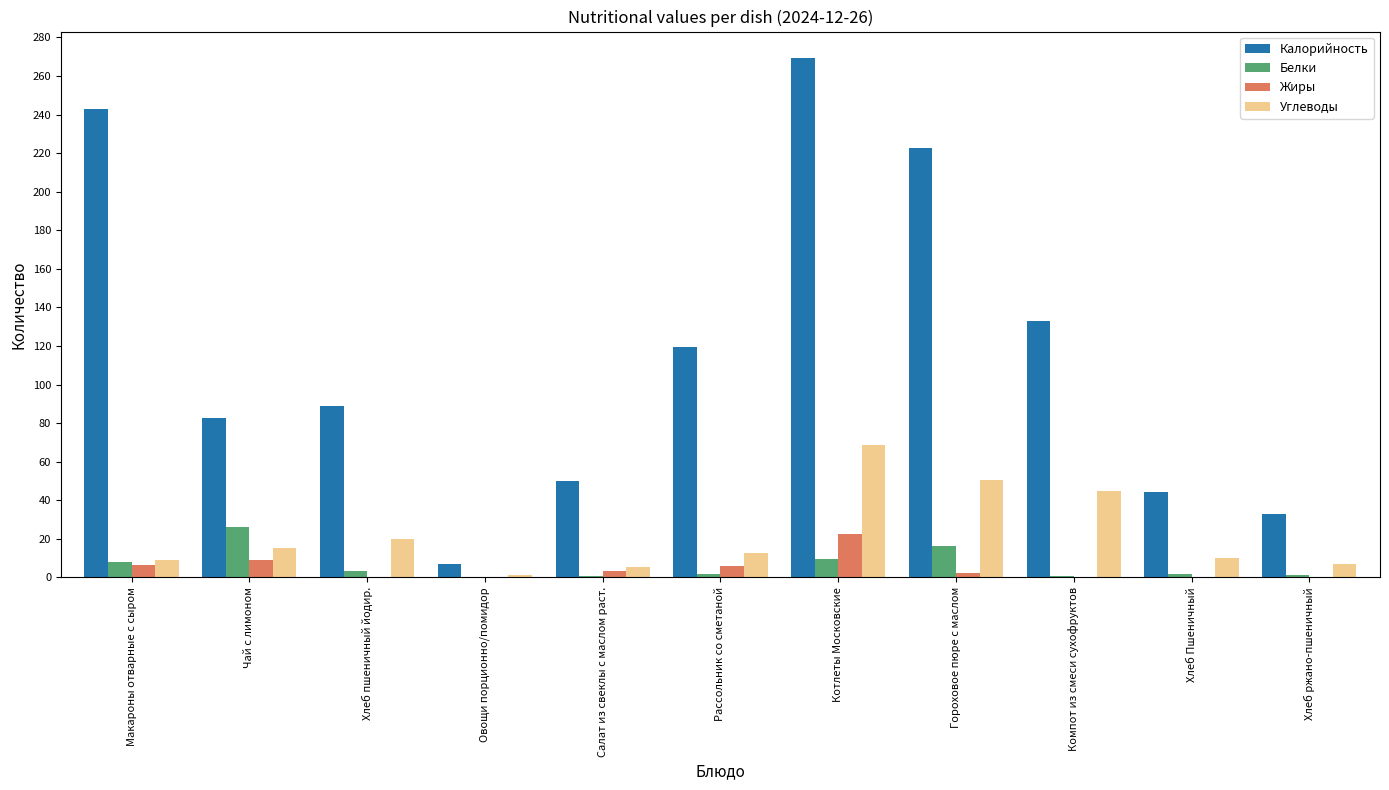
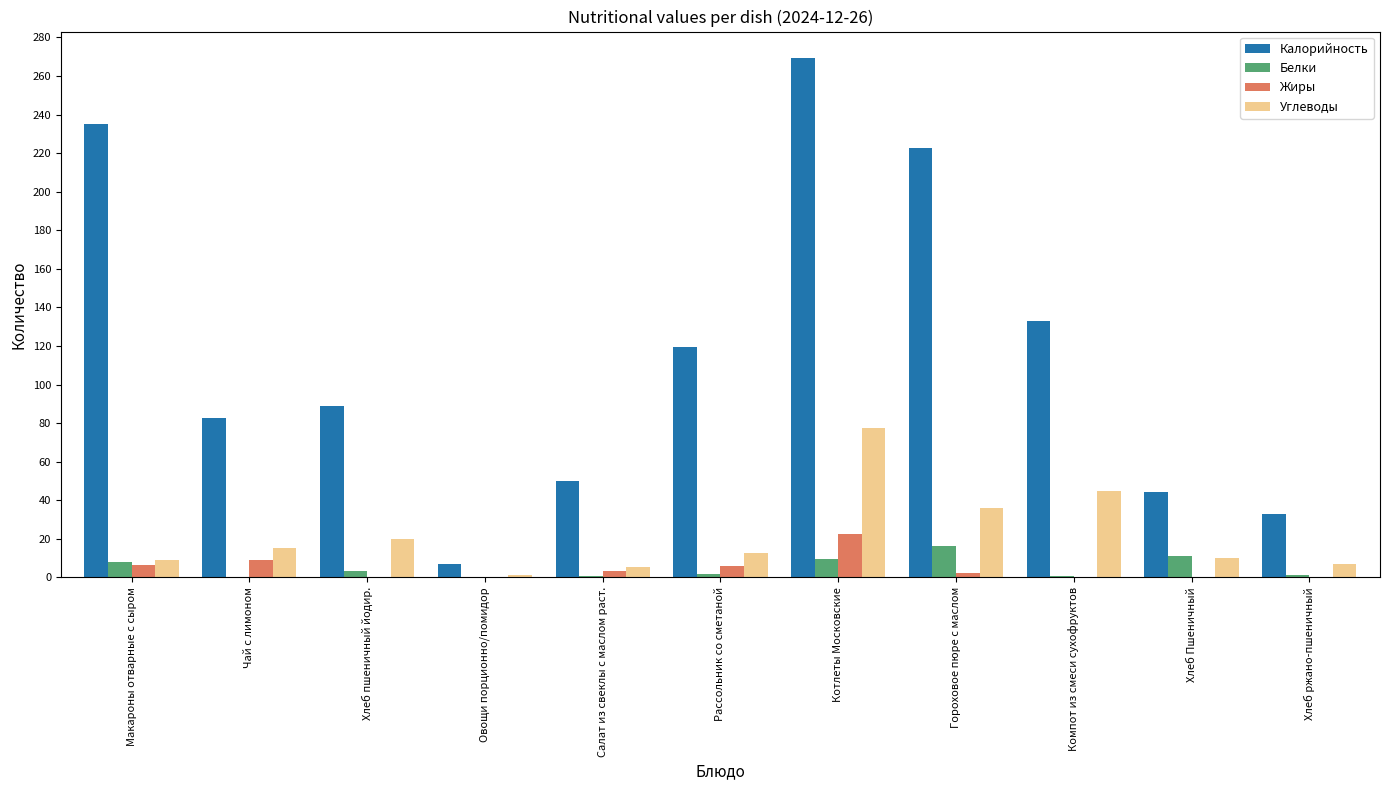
Калорийность, Макароны отварные с сыром: 243 -> 235
Белки, Чай с лимоном: 26 -> 0
Углеводы, Котлеты Московские: 69 -> 77
Углеводы, Гороховое пюре с маслом: 50 -> 36
Белки, Хлеб Пшеничный: 2 -> 11
